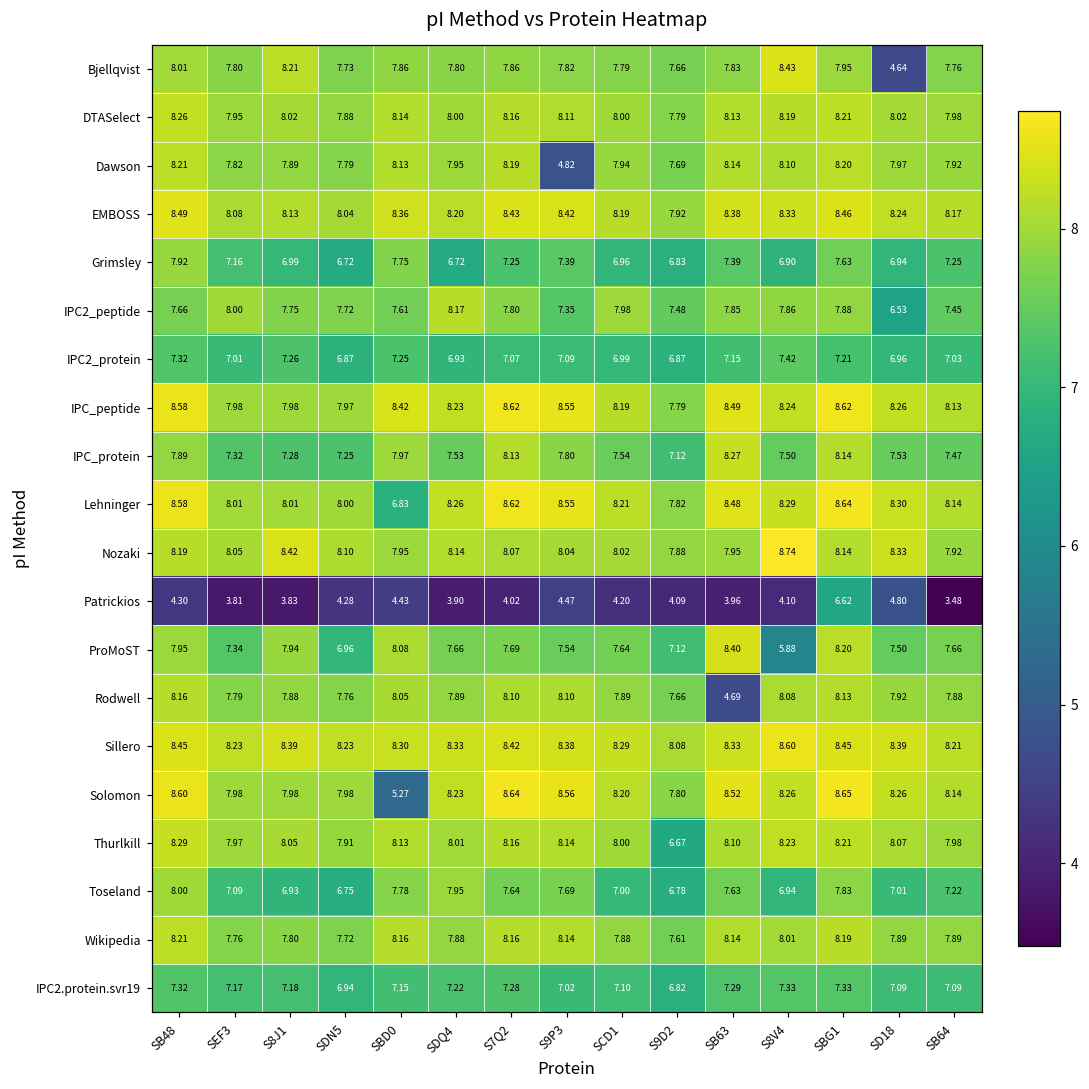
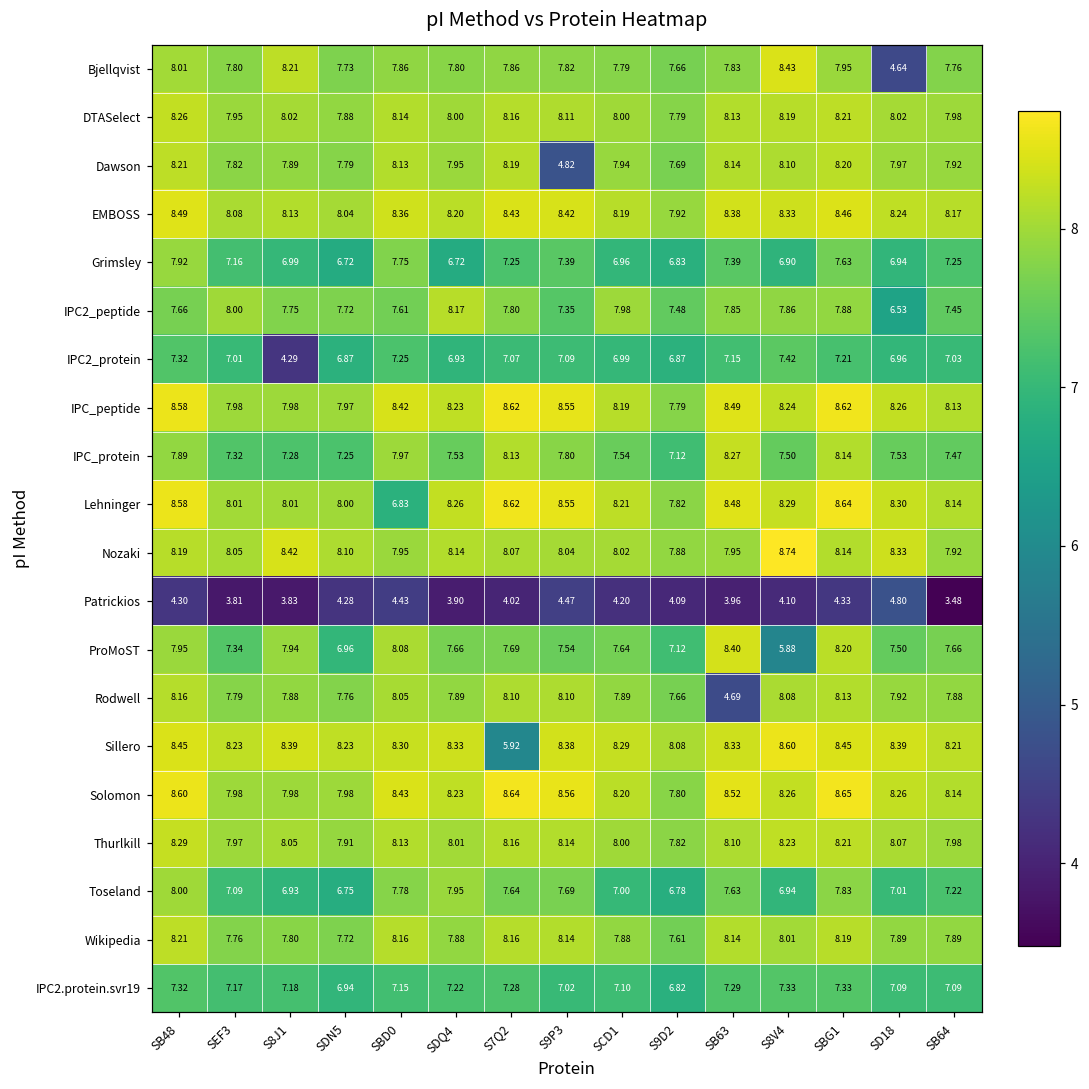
IPC2_protein, S8J1: 7.26 -> 4.29
Patrickios, SBG1: 6.62 -> 4.33
Sillero, S7Q2: 8.42 -> 5.92
Solomon, SBD0: 5.27 -> 8.43
Thurlkill, S9D2: 6.67 -> 7.82
